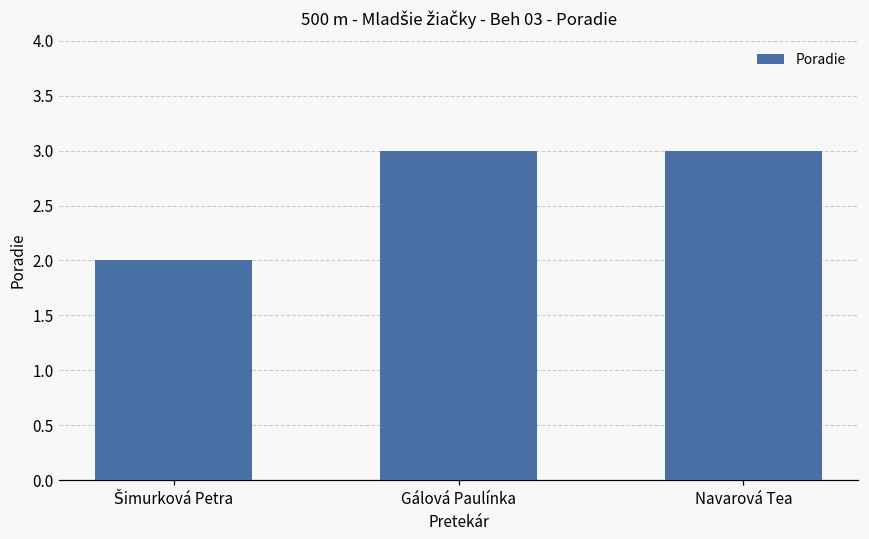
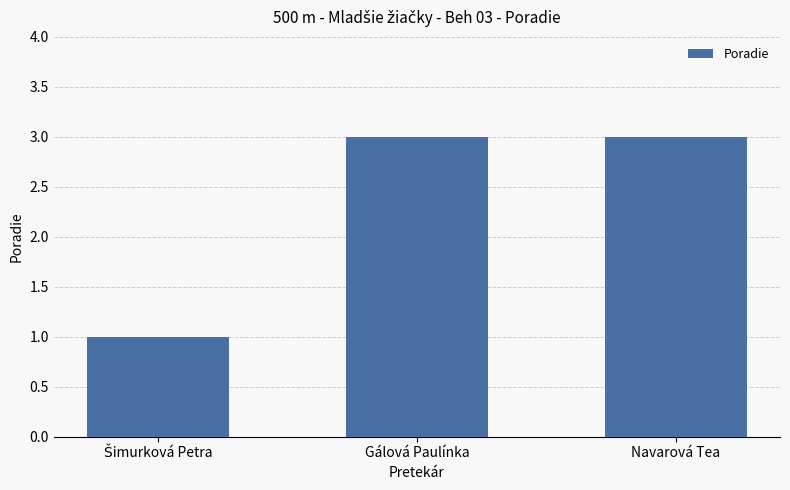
Šimurková Petra: 2 -> 1
